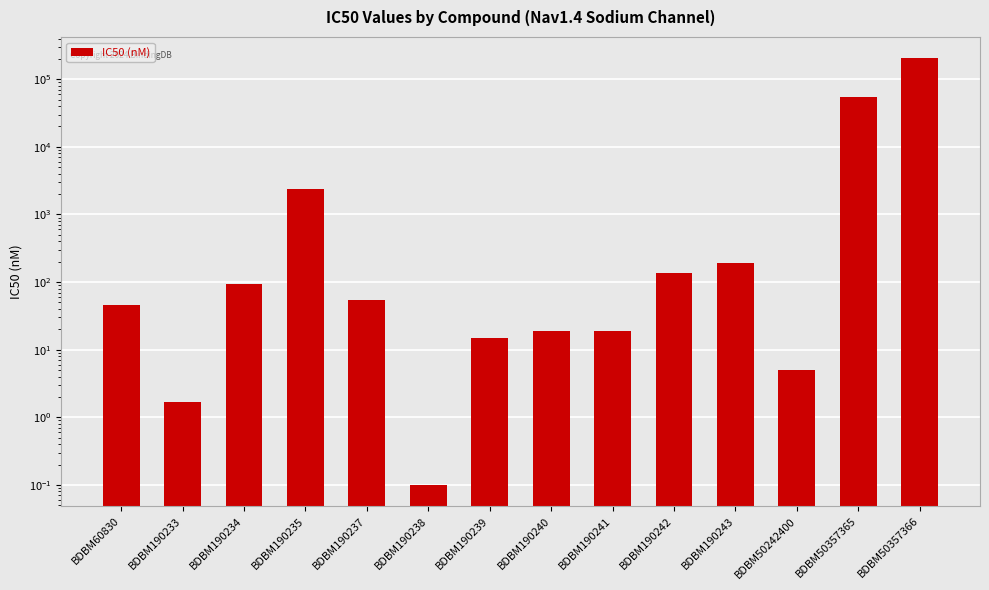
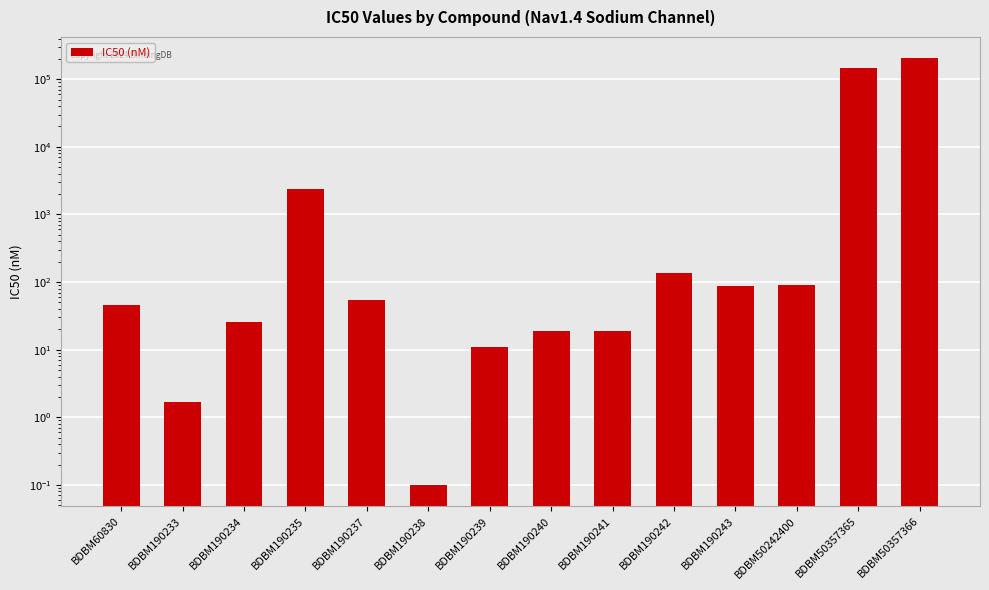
BDBM190234: 100 -> 26
BDBM190239: 15 -> 11
BDBM190243: 190 -> 90
BDBM50242400: 5 -> 90
BDBM50357365: 50000 -> 150000
